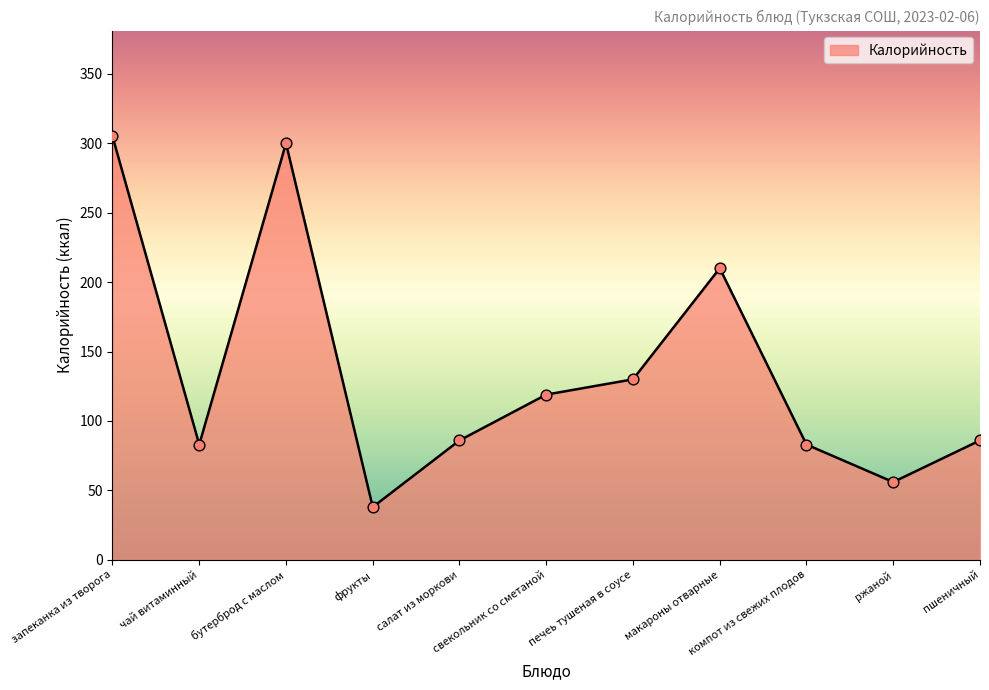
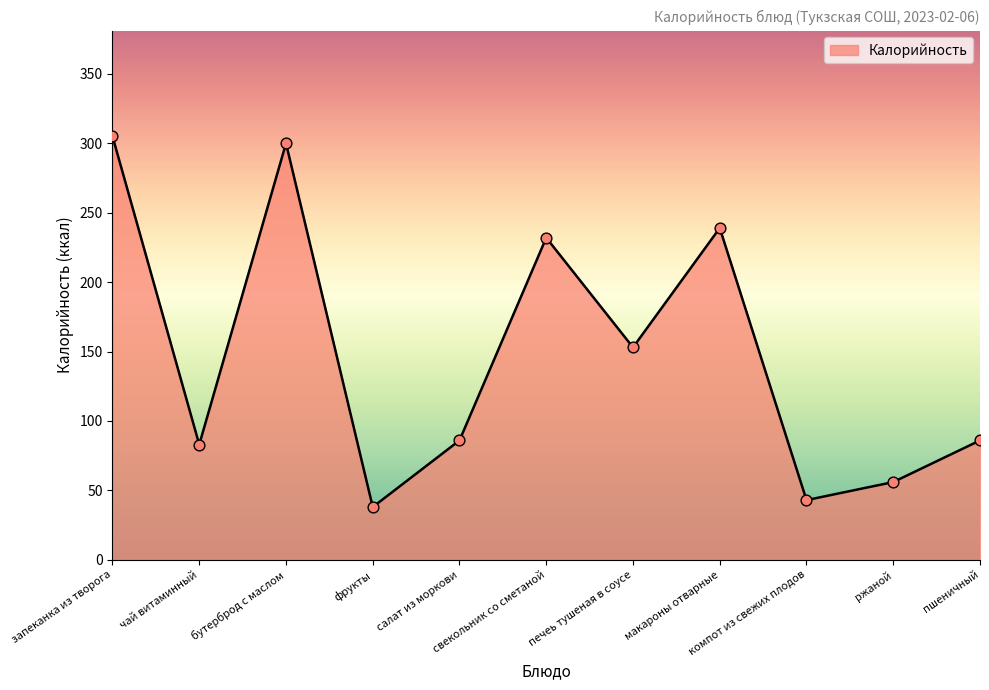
свекольник со сметаной: 119 -> 232
печеь тушеная в соусе: 130 -> 153
макароны отварные: 210 -> 239
компот из свежих плодов: 83 -> 43
